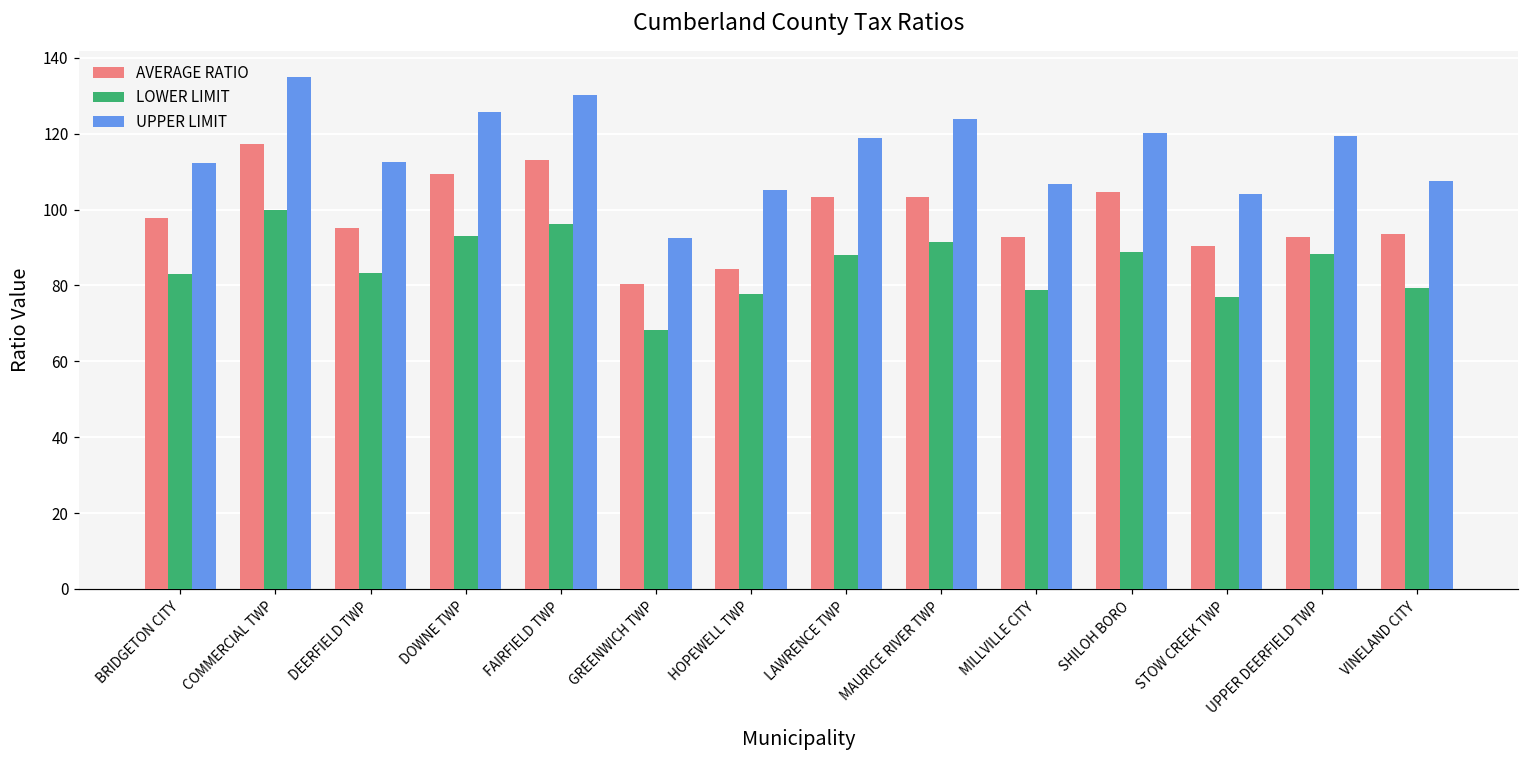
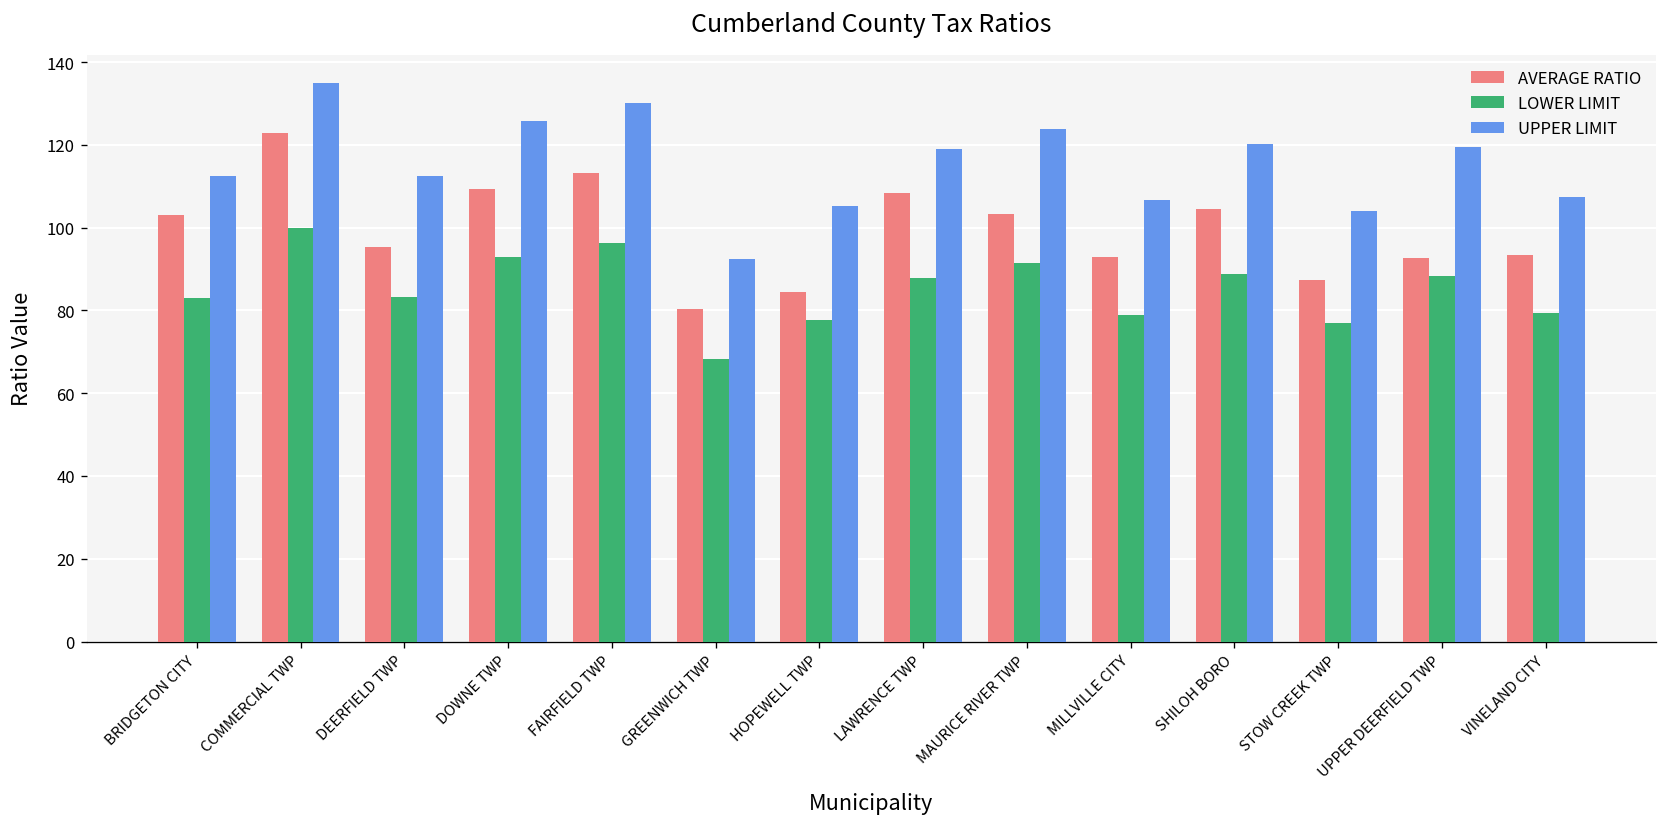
AVERAGE RATIO, BRIDGETON CITY: 98 -> 103
AVERAGE RATIO, COMMERCIAL TWP: 117 -> 123
AVERAGE RATIO, LAWRENCE TWP: 103 -> 108
AVERAGE RATIO, STOW CREEK TWP: 91 -> 87
